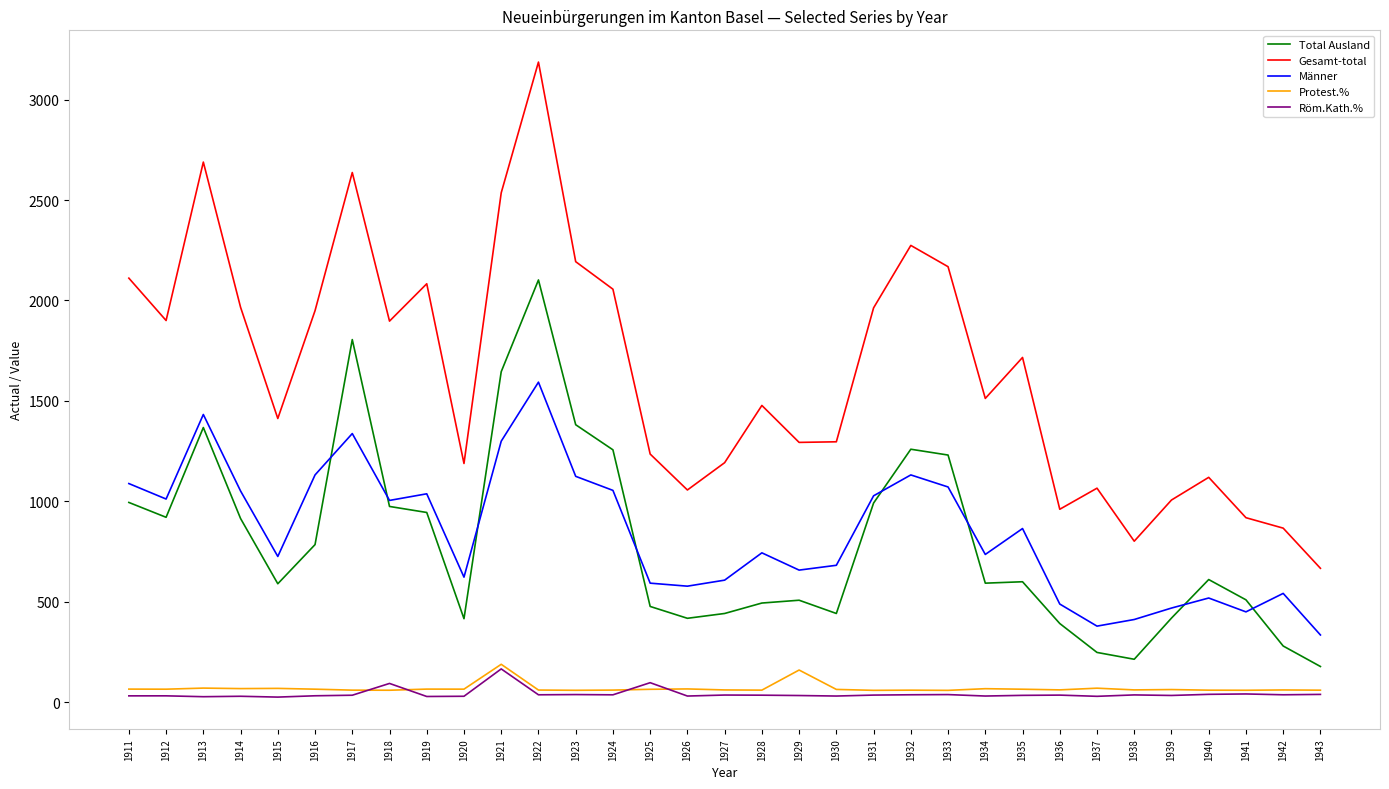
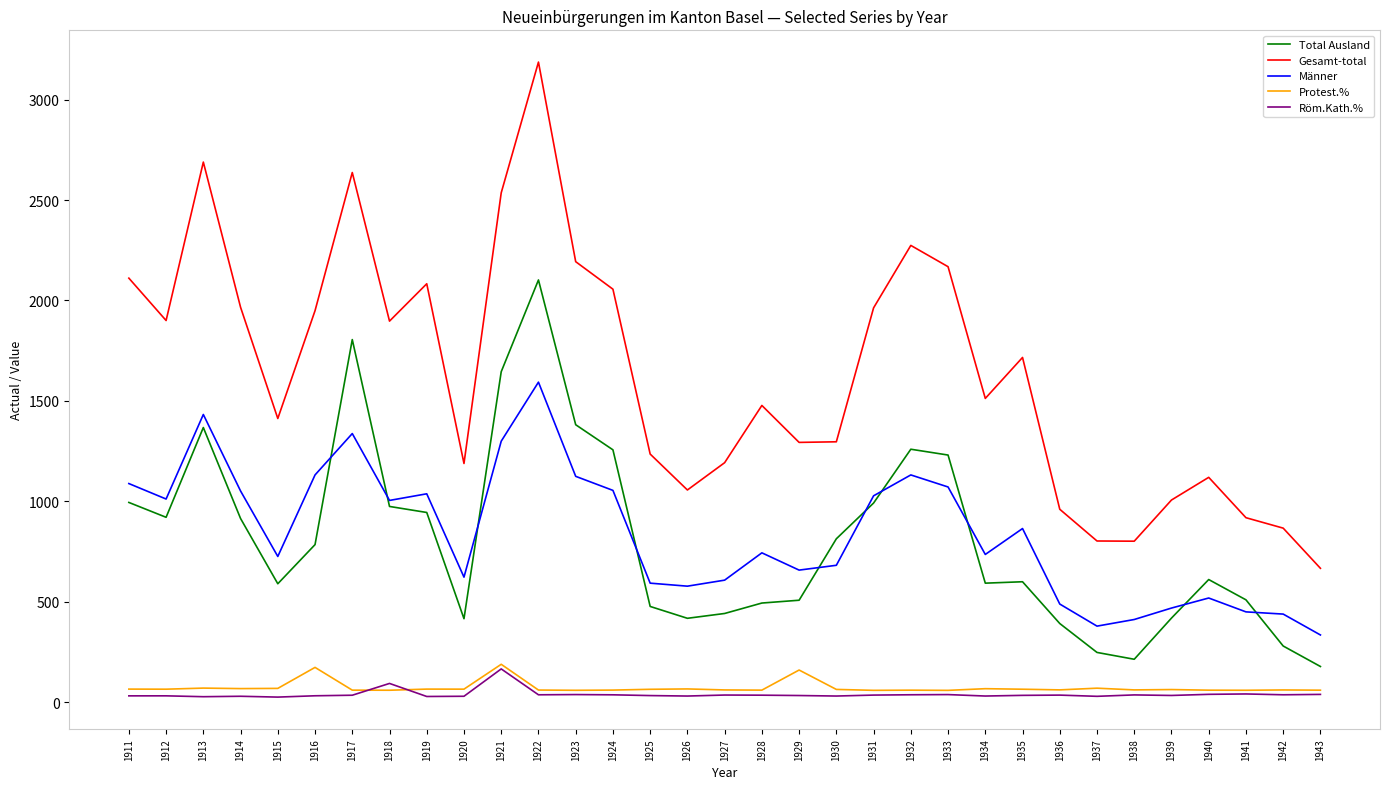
Protest.%, 1916: 60 -> 170
Röm.Kath.%, 1925: 100 -> 30
Total Ausland, 1930: 440 -> 810
Gesamt-total, 1937: 1070 -> 800
Männer, 1942: 540 -> 440
